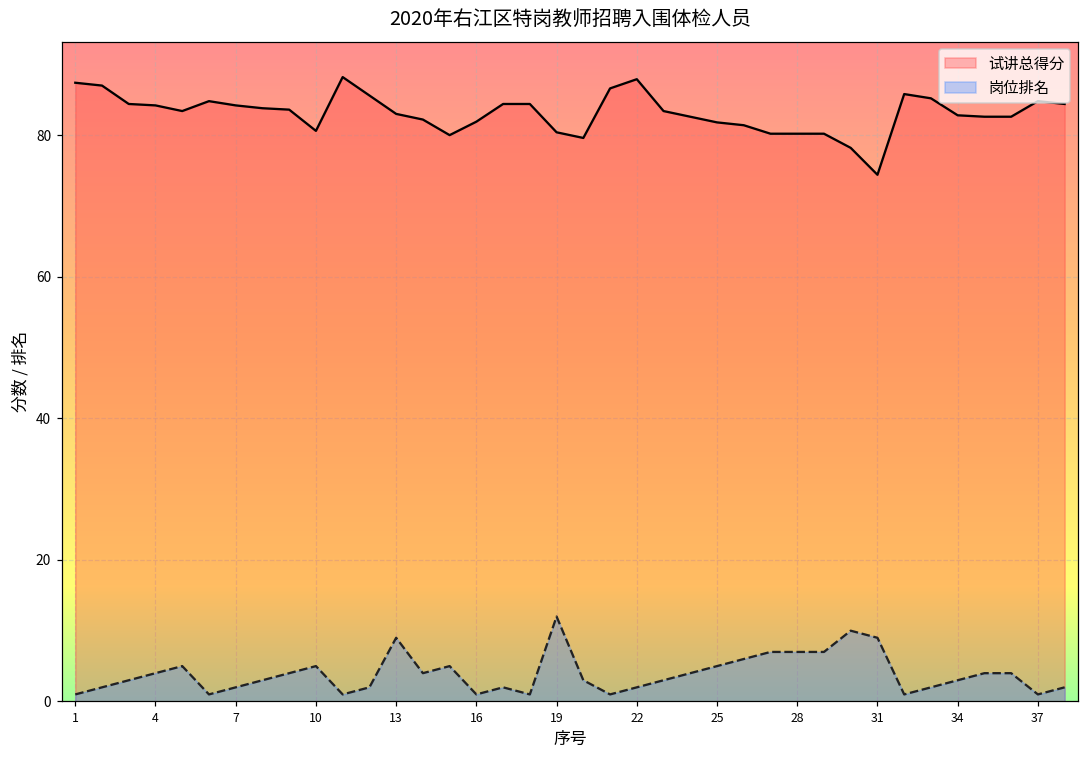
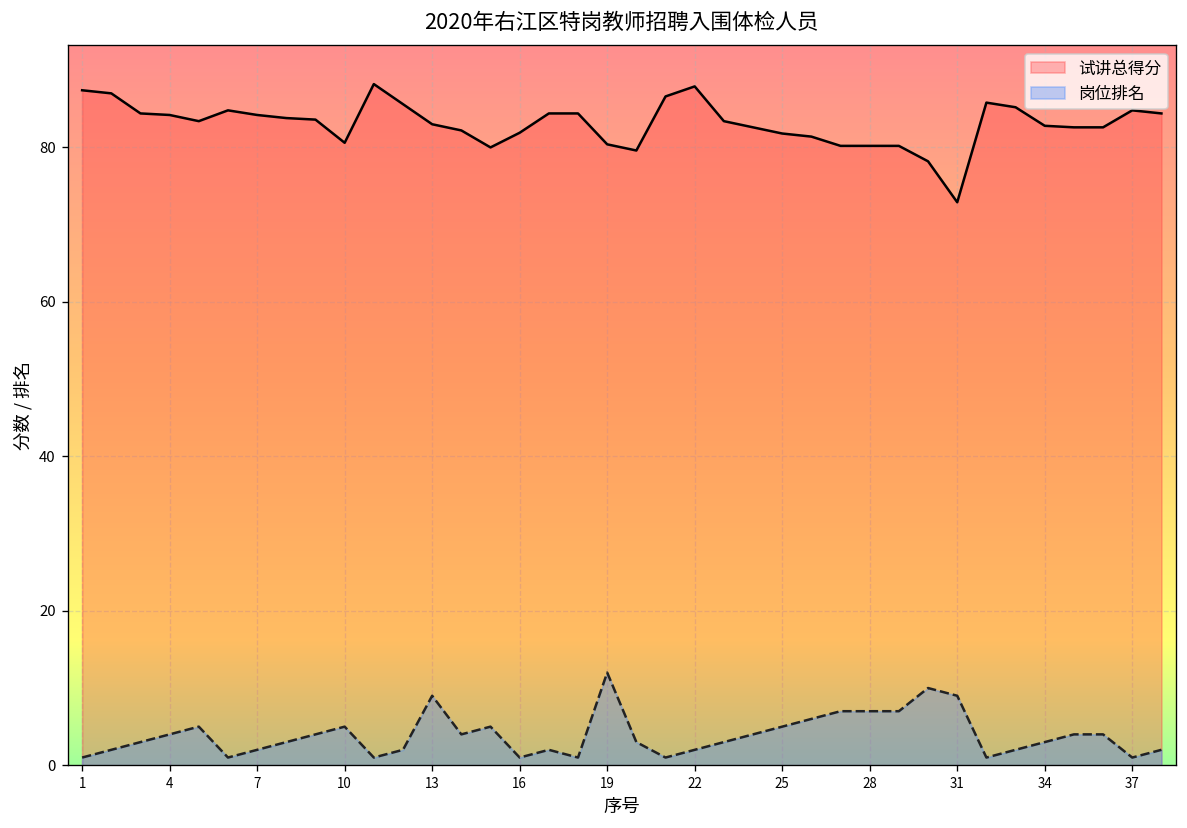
试讲总得分, 31: 74 -> 73
